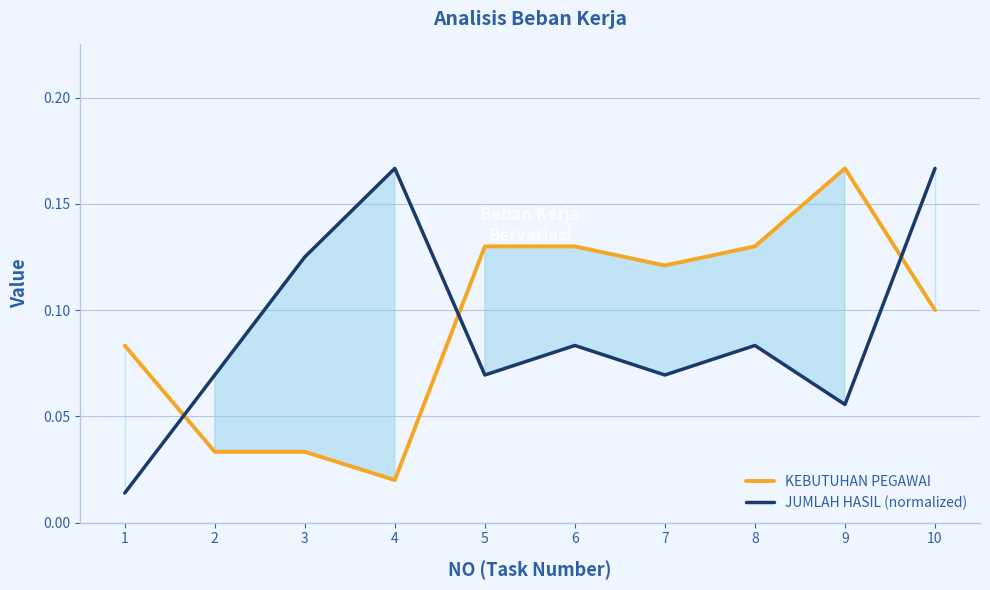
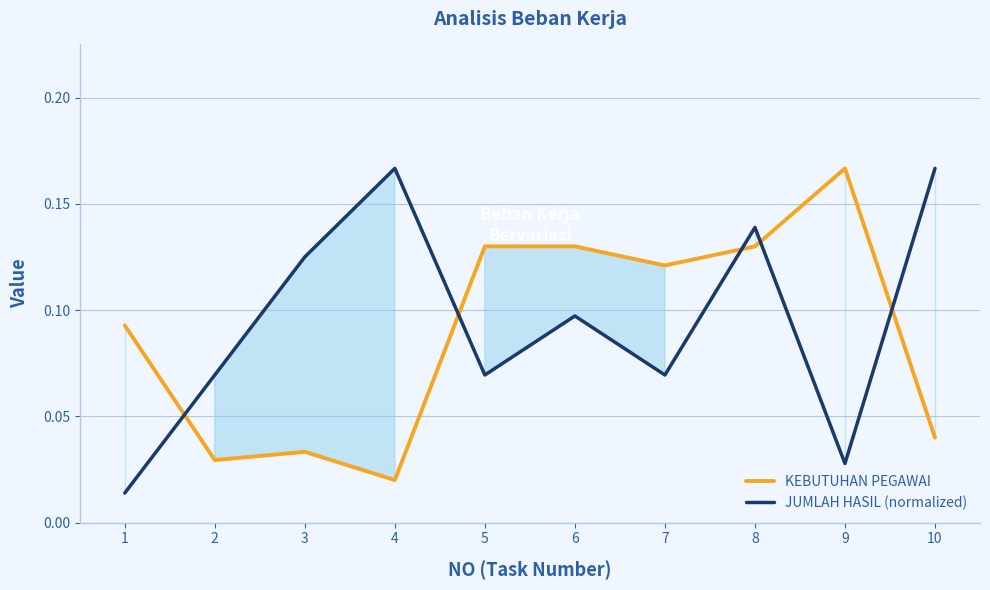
KEBUTUHAN PEGAWAI, 1: 0.083 -> 0.093
KEBUTUHAN PEGAWAI, 2: 0.033 -> 0.029
JUMLAH HASIL (normalized), 6: 0.083 -> 0.097
JUMLAH HASIL (normalized), 8: 0.083 -> 0.139
JUMLAH HASIL (normalized), 9: 0.056 -> 0.028
KEBUTUHAN PEGAWAI, 10: 0.10 -> 0.04
